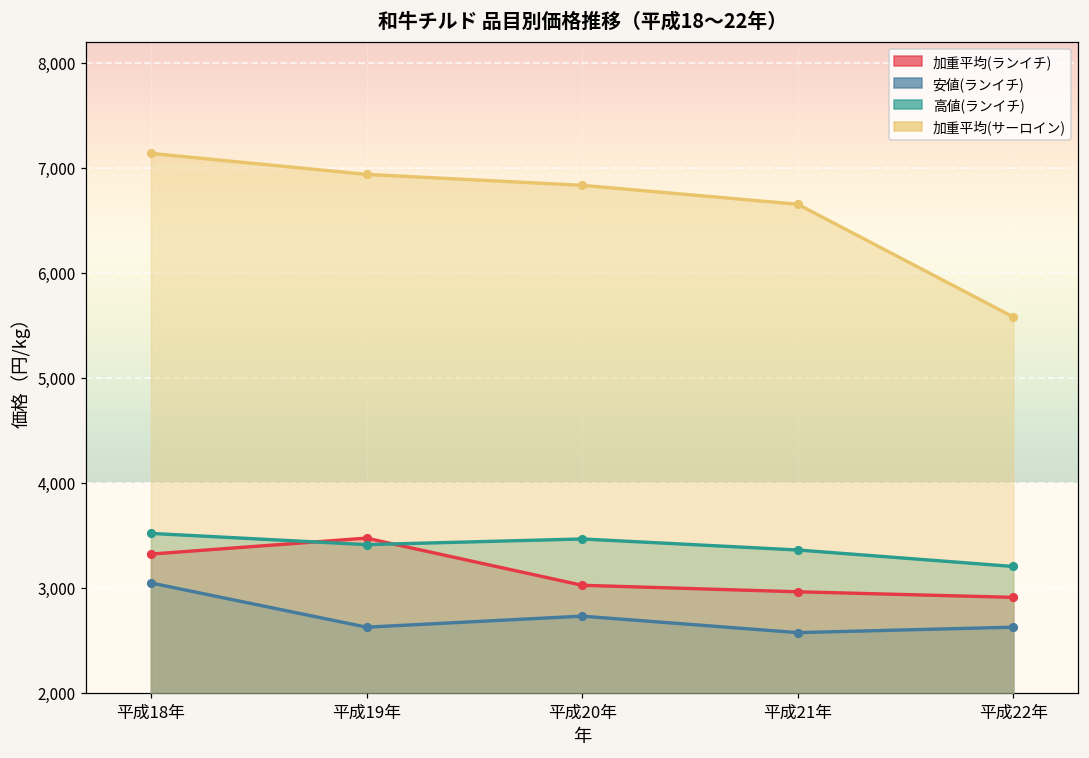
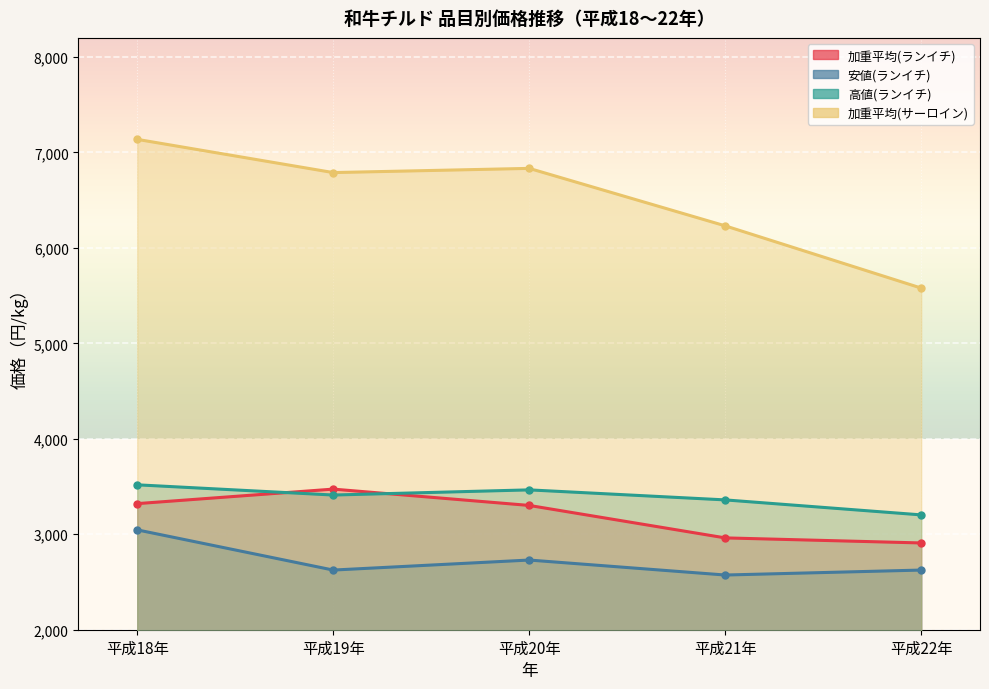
加重平均(サーロイン), 平成19年: 6,900 -> 6,800
加重平均(ランイチ), 平成20年: 3,000 -> 3,300
加重平均(サーロイン), 平成21年: 6,700 -> 6,200
